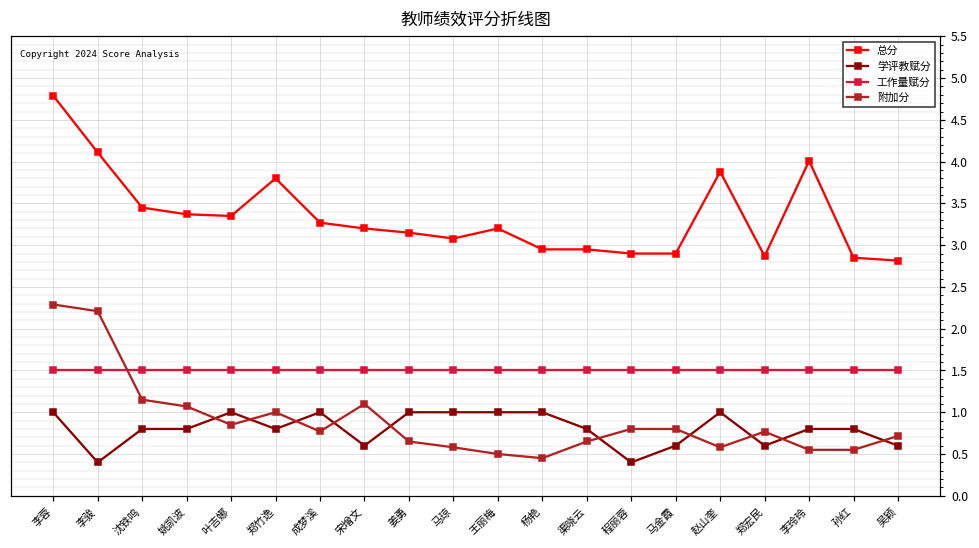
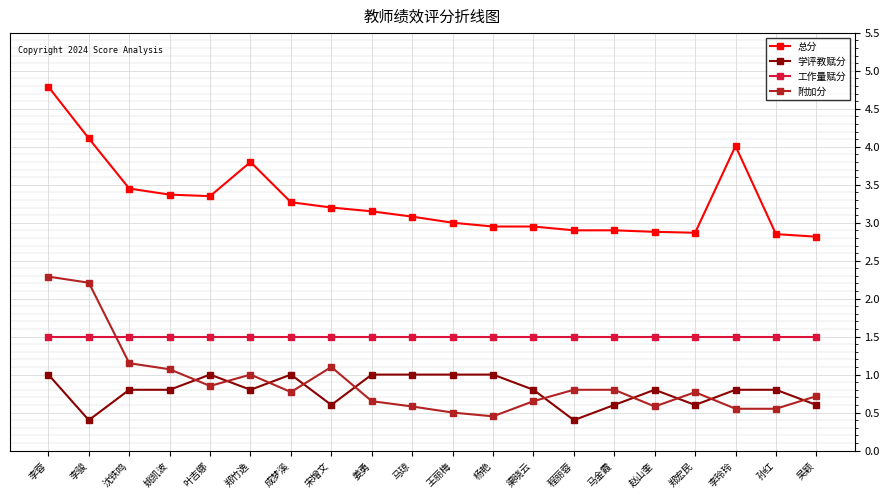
总分, 王丽梅: 3.2 -> 3.0
总分, 赵山奎: 3.9 -> 2.9
学评教赋分, 赵山奎: 1.0 -> 0.8
